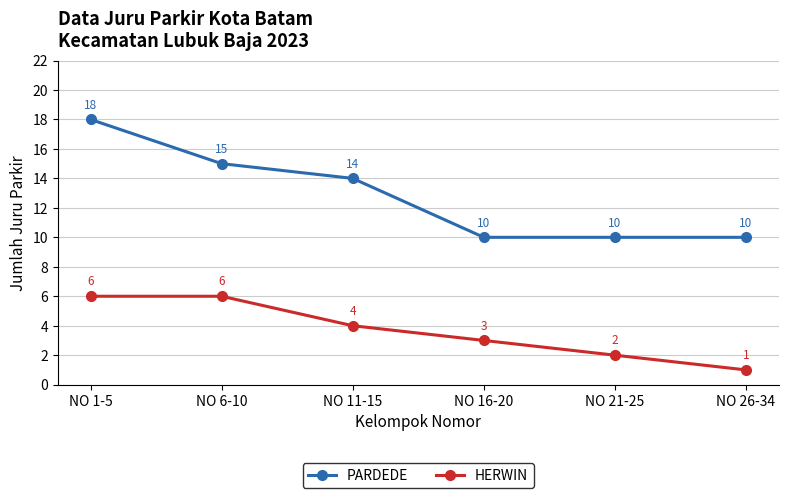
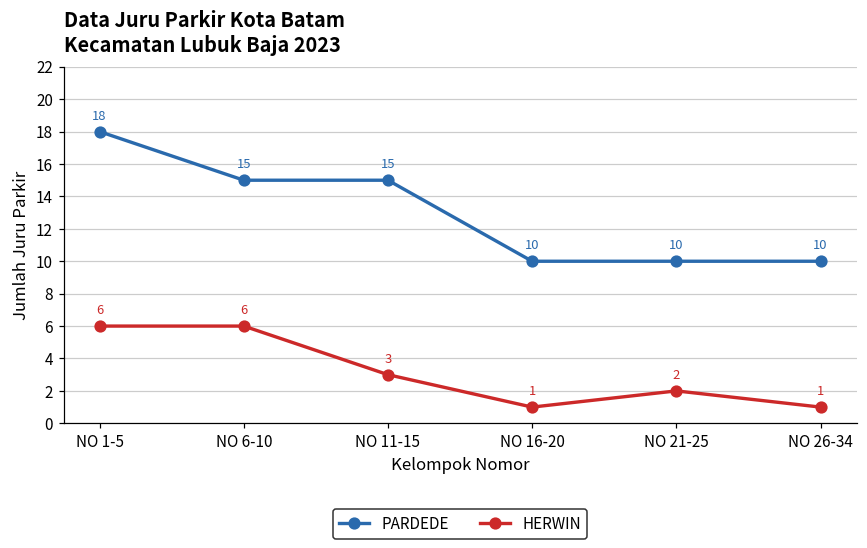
PARDEDE, NO 11-15: 14 -> 15
HERWIN, NO 11-15: 4 -> 3
HERWIN, NO 16-20: 3 -> 1
